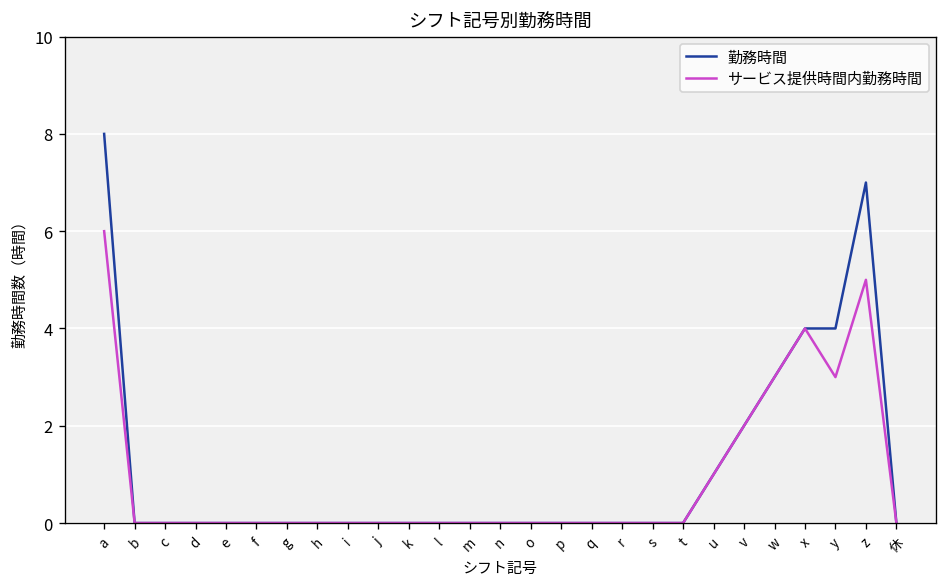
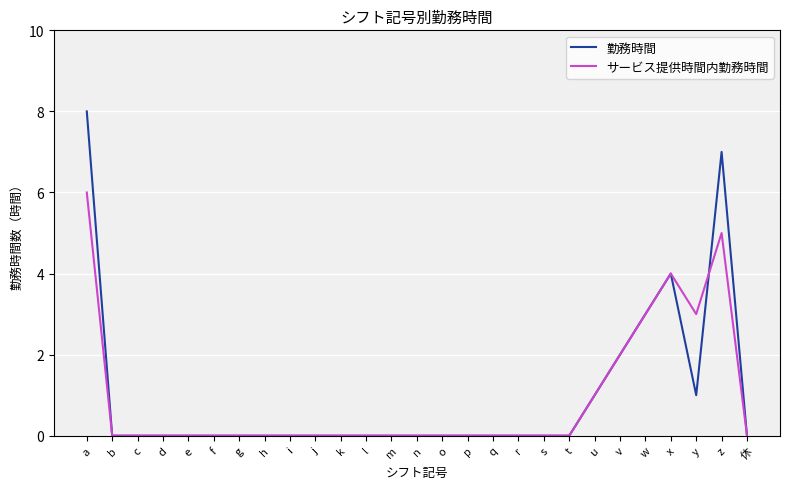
勤務時間, y: 4 -> 1
